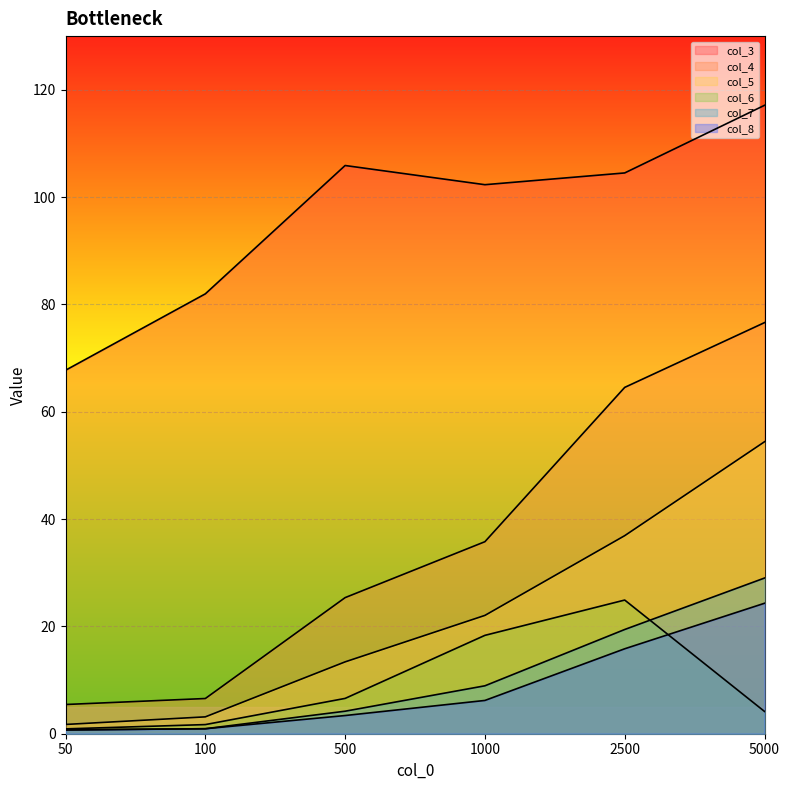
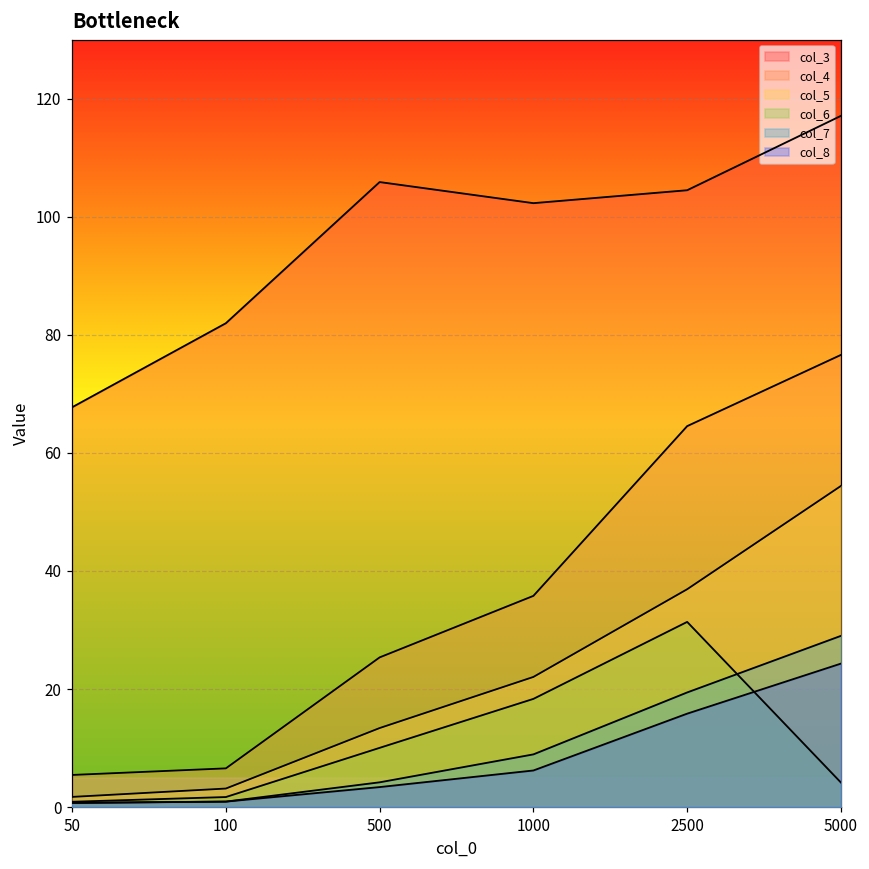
col_6, 500: 7 -> 10
col_6, 2500: 25 -> 31
